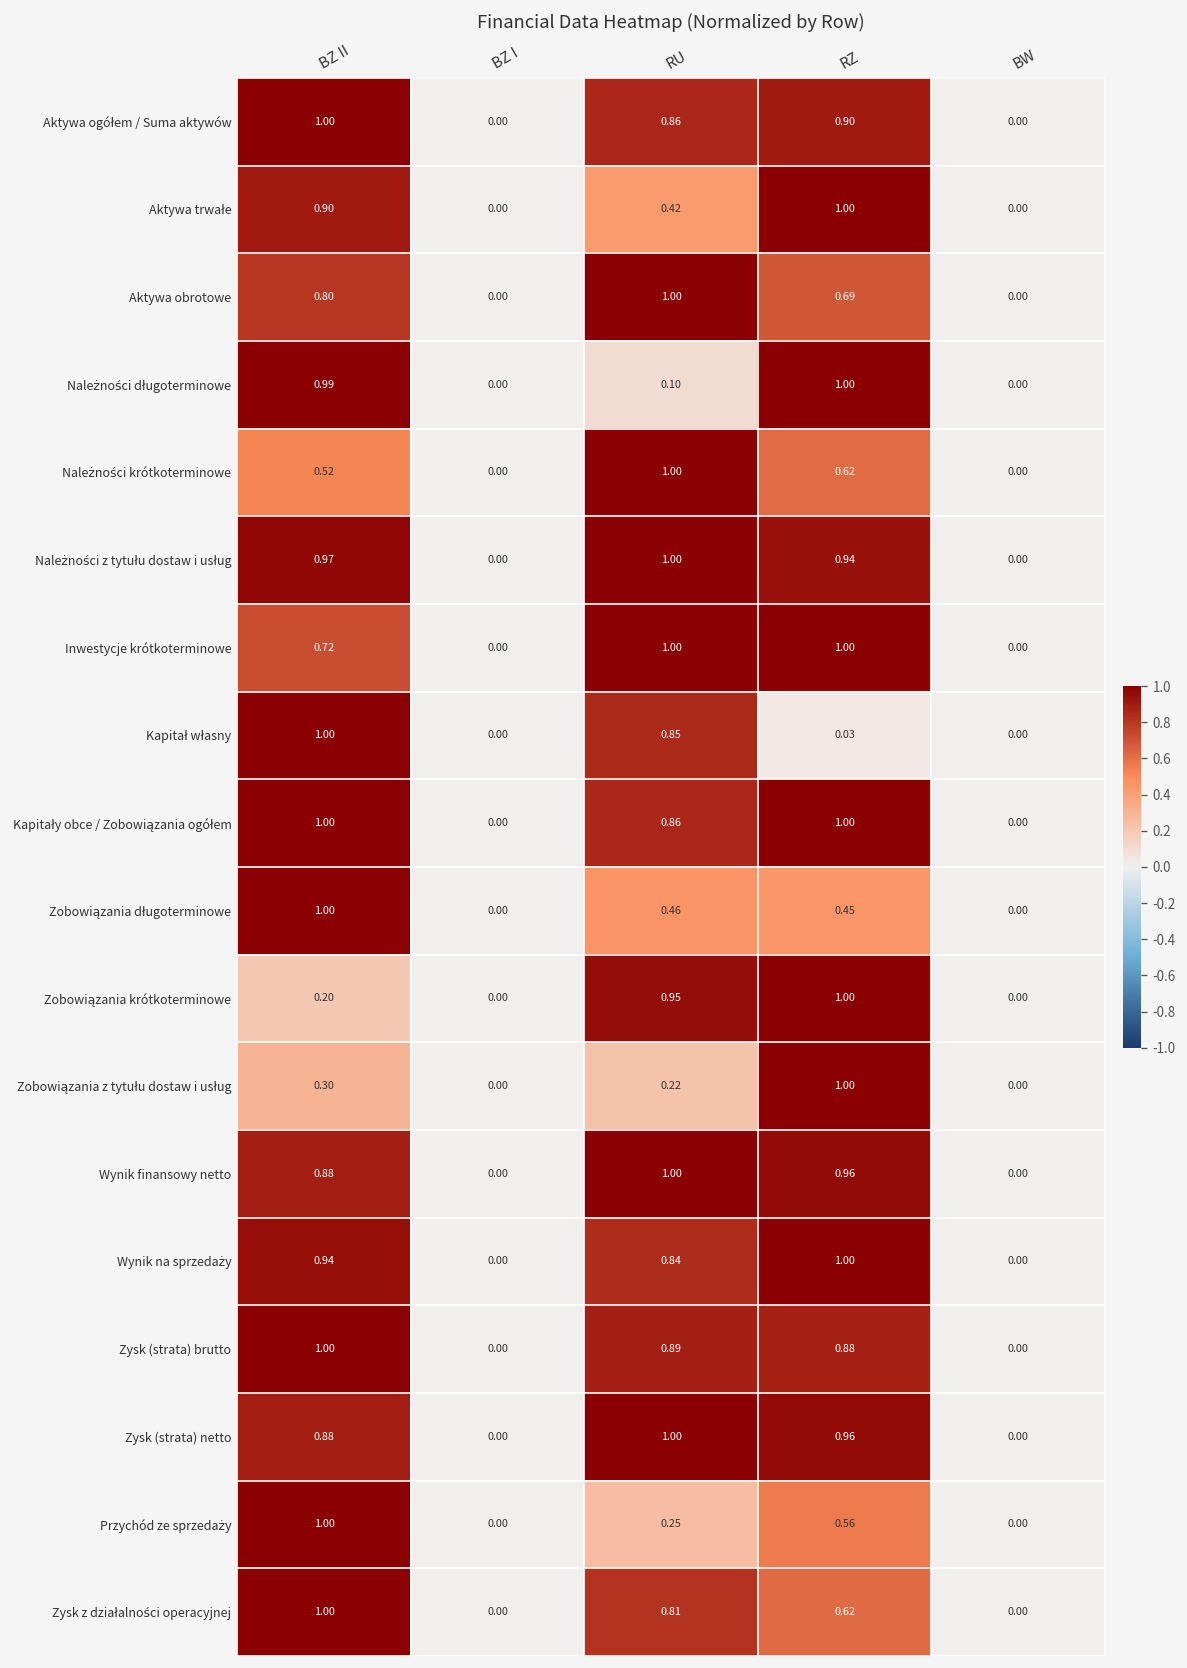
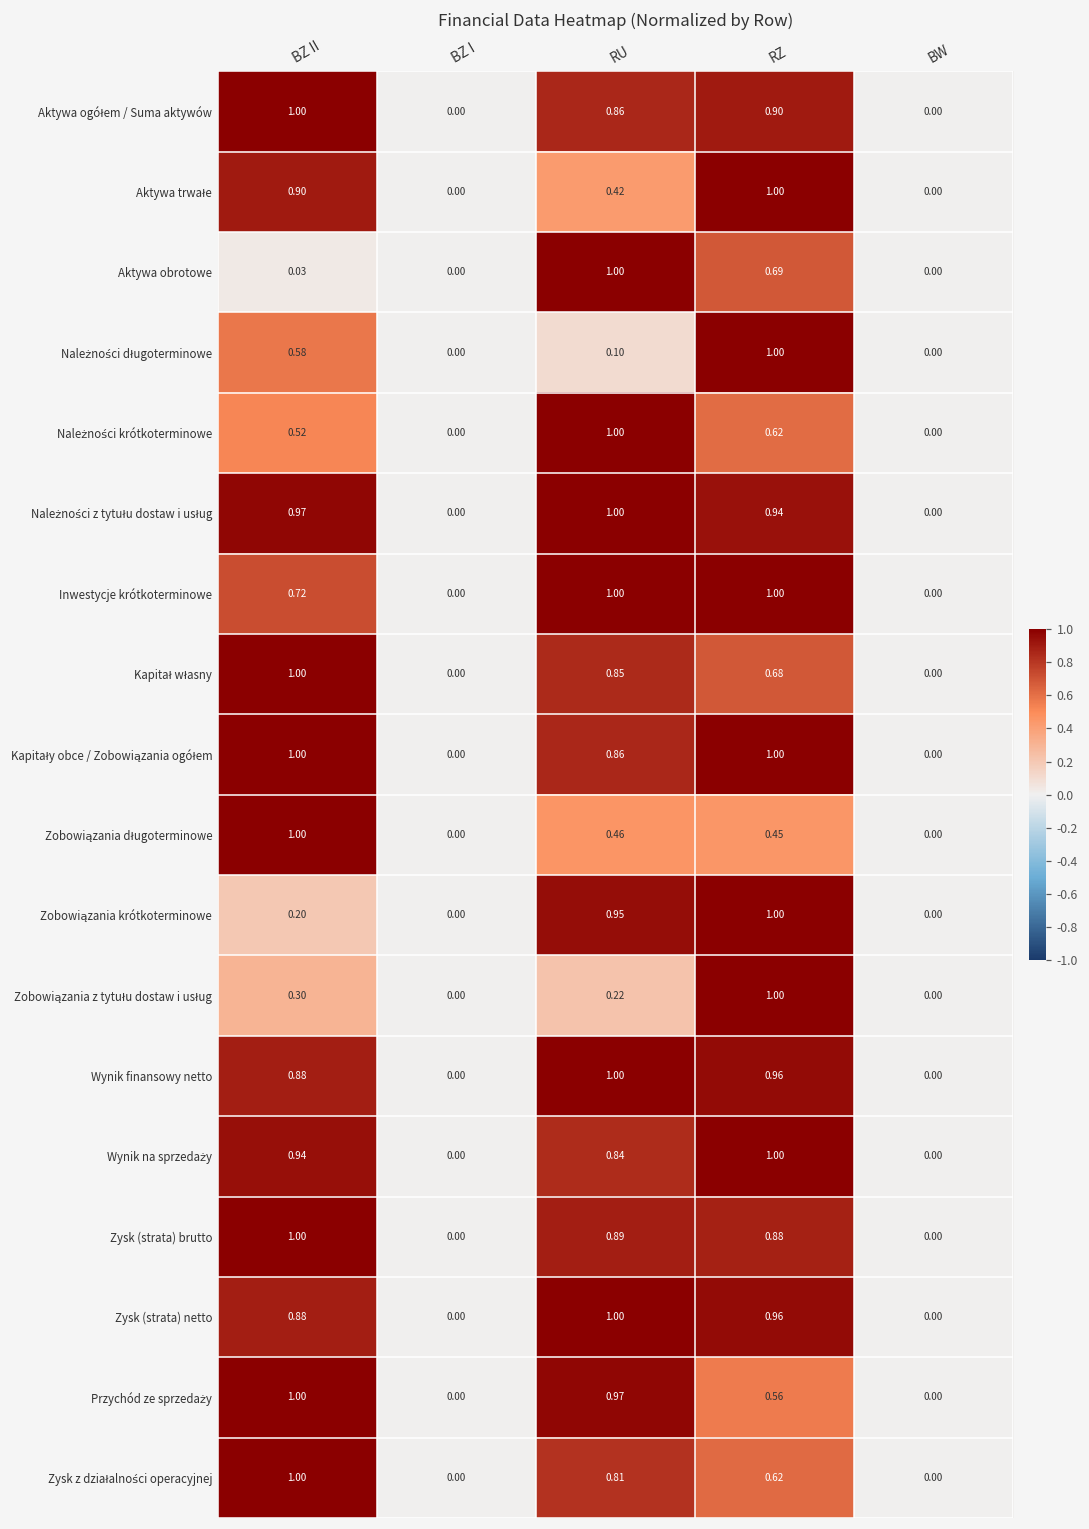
Aktywa obrotowe, BZ II: 0.80 -> 0.03
Należności długoterminowe, BZ II: 0.99 -> 0.58
Kapitał własny, RZ: 0.03 -> 0.68
Przychód ze sprzedaży, RU: 0.25 -> 0.97
